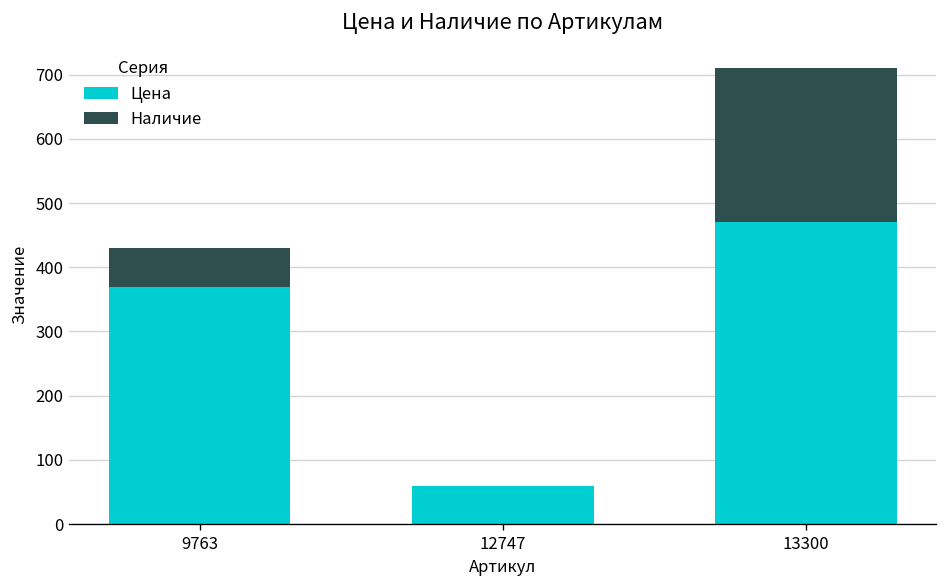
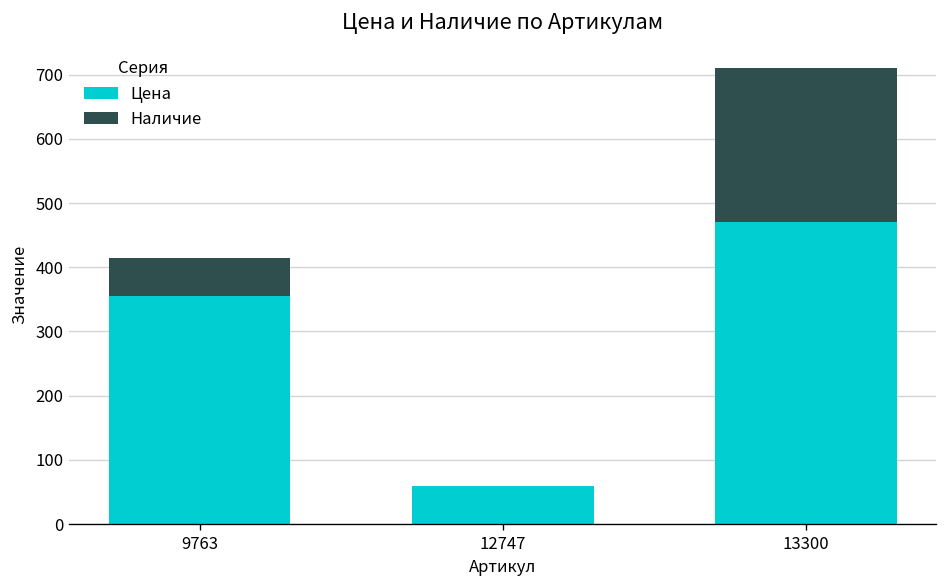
Цена, 9763: 370 -> 360
